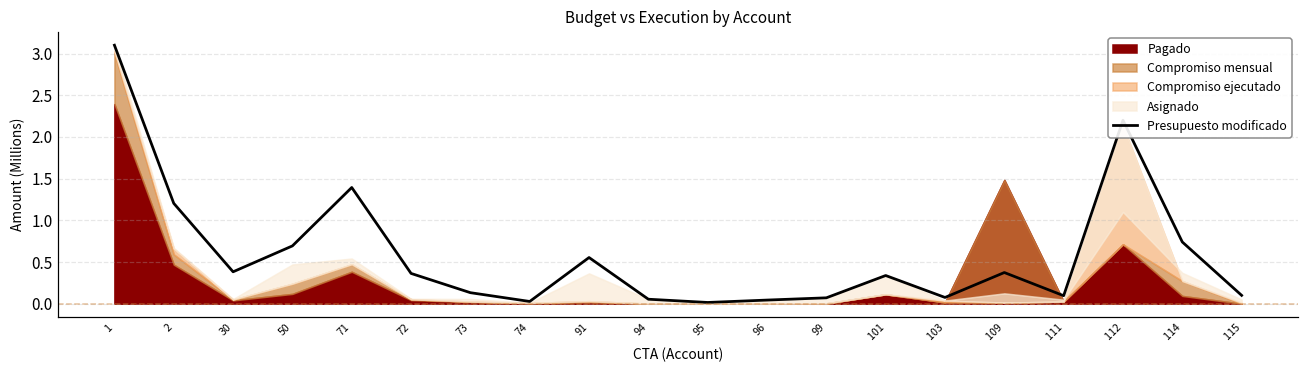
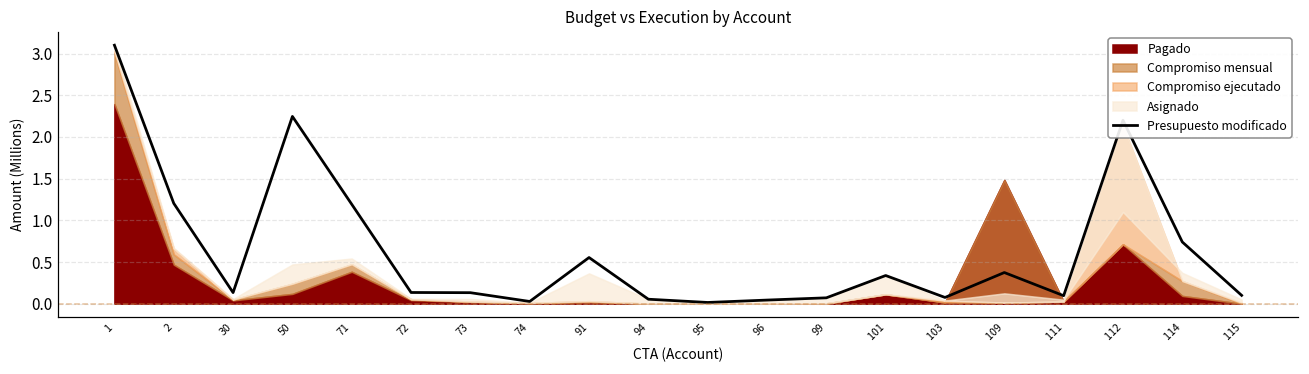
Presupuesto modificado, 30: 0.4 -> 0.1
Presupuesto modificado, 50: 0.7 -> 2.2
Presupuesto modificado, 71: 1.4 -> 1.2
Presupuesto modificado, 72: 0.4 -> 0.1
